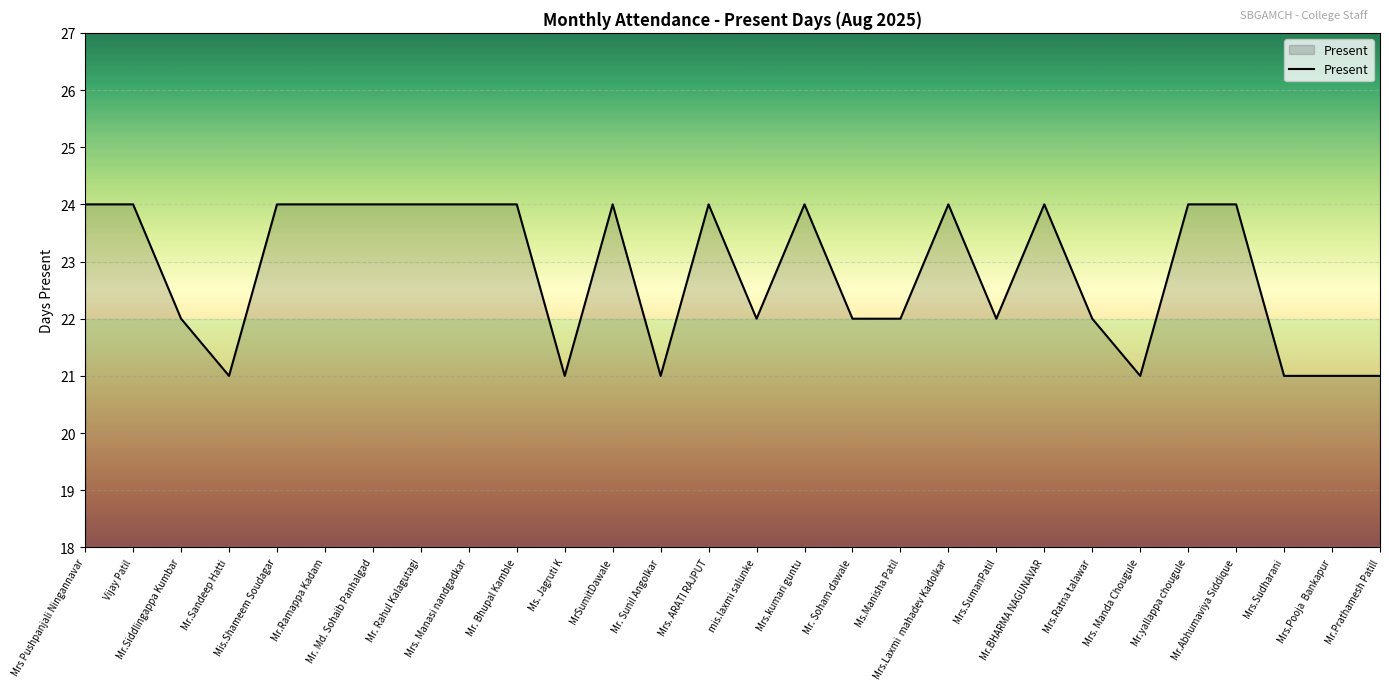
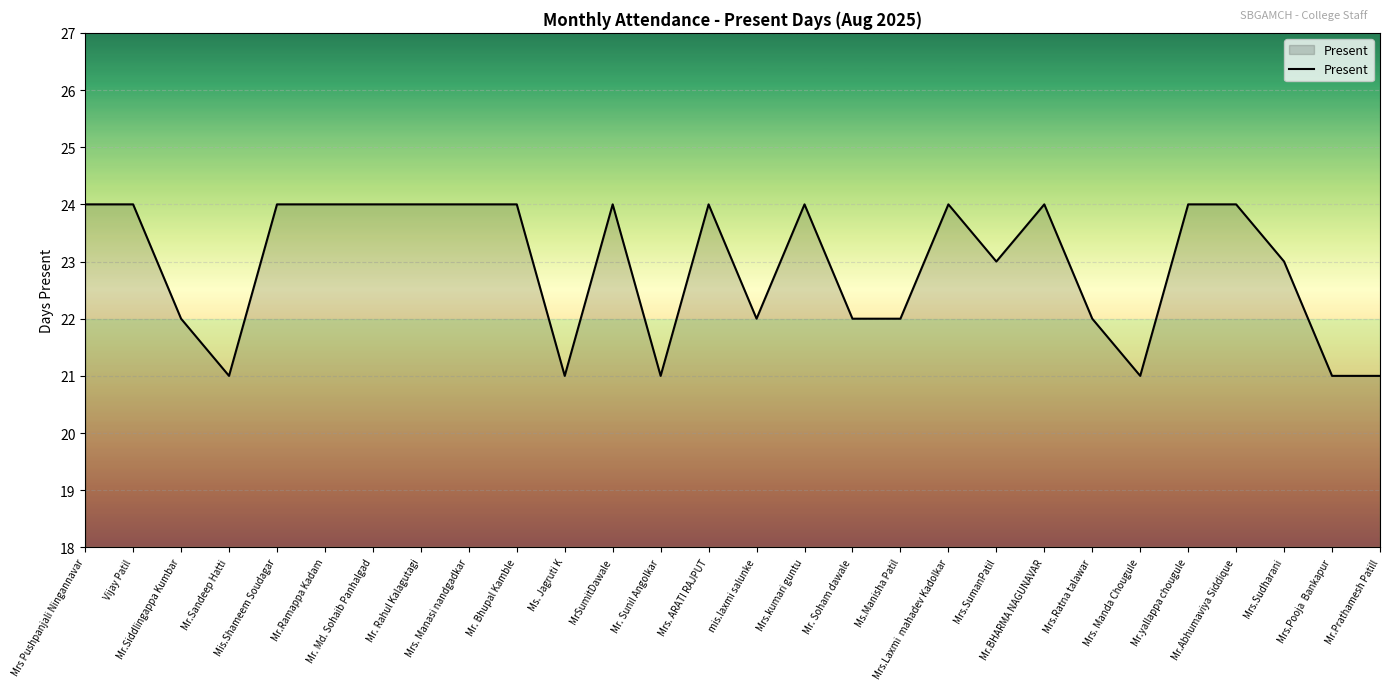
Mrs.SumanPatil: 22 -> 23
Mrs.Sudharani: 21 -> 23
